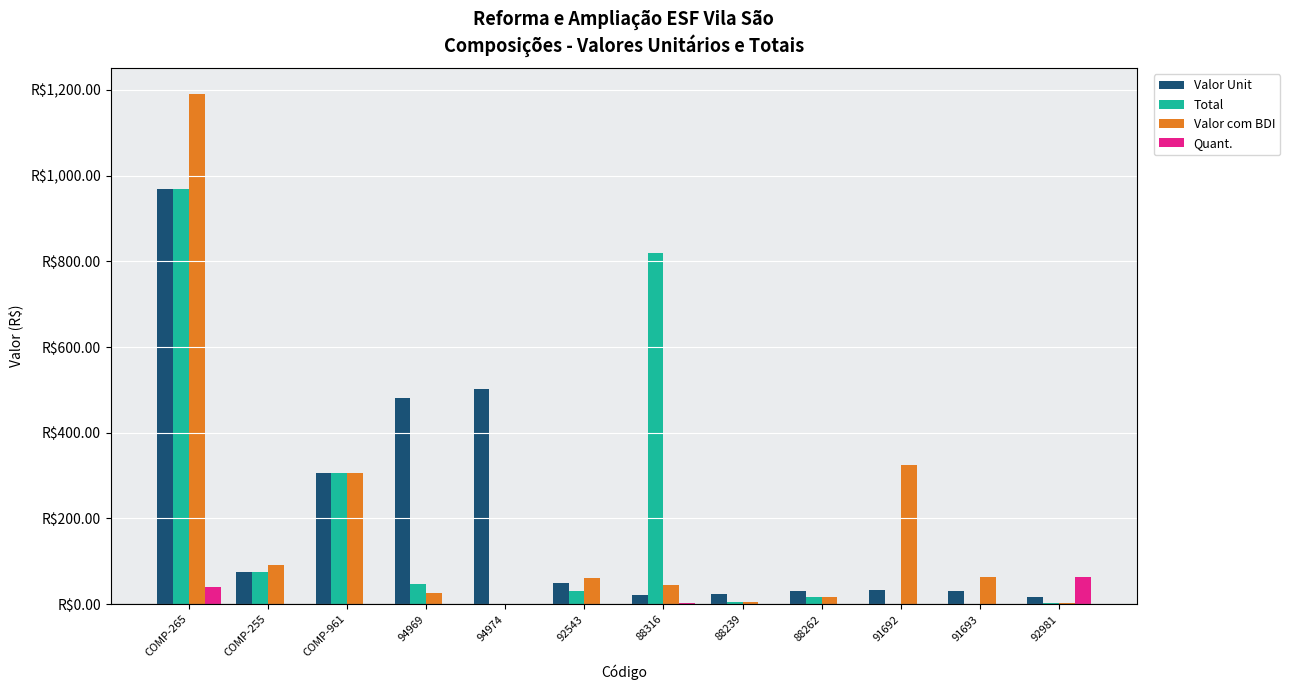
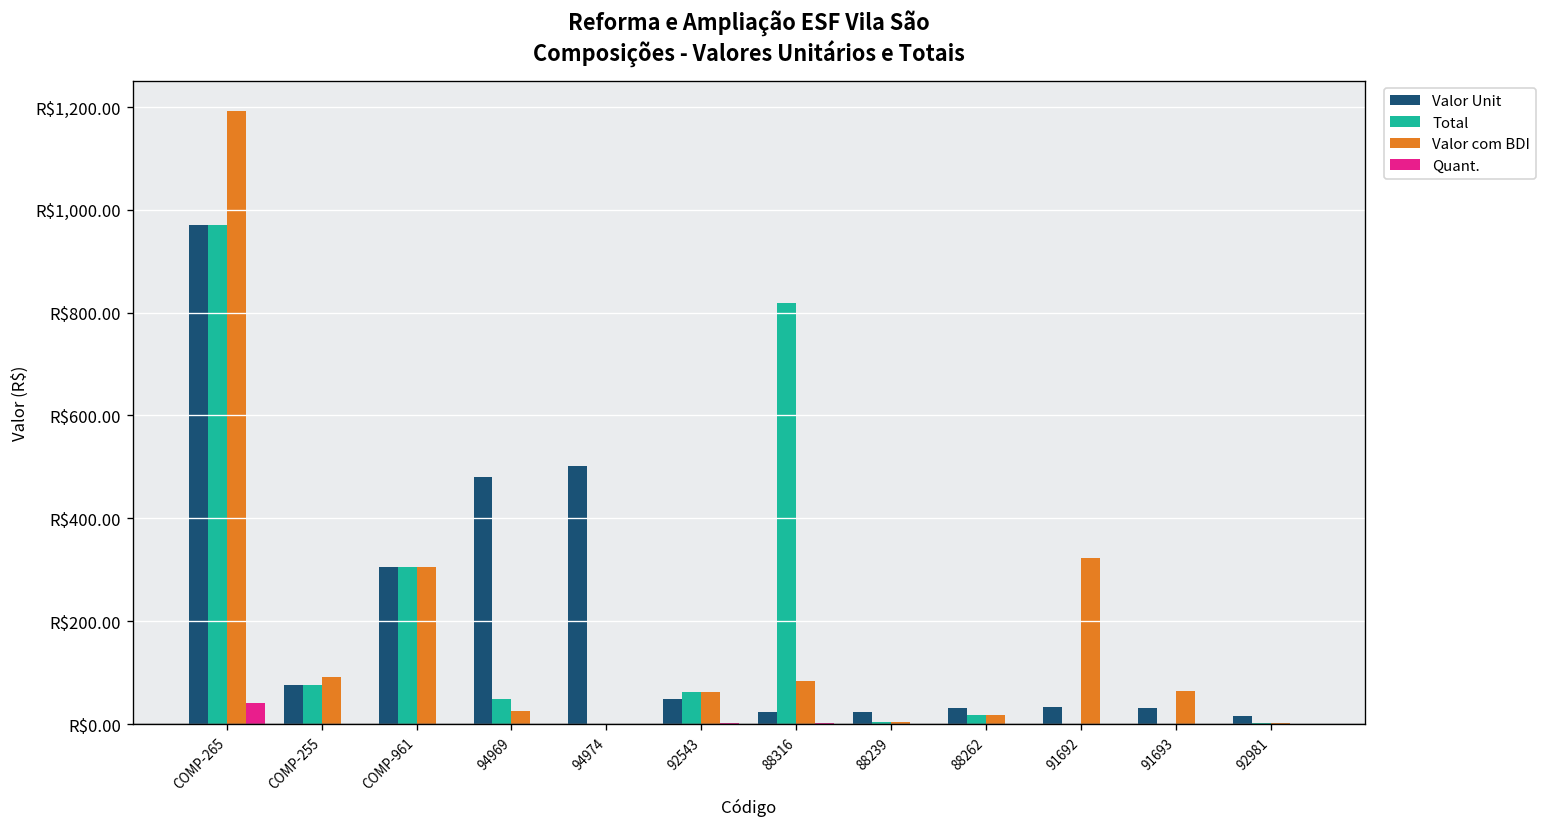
Total, 92543: R$30 -> R$60
Valor com BDI, 88316: R$50 -> R$80
Quant., 92981: R$60 -> R$0
